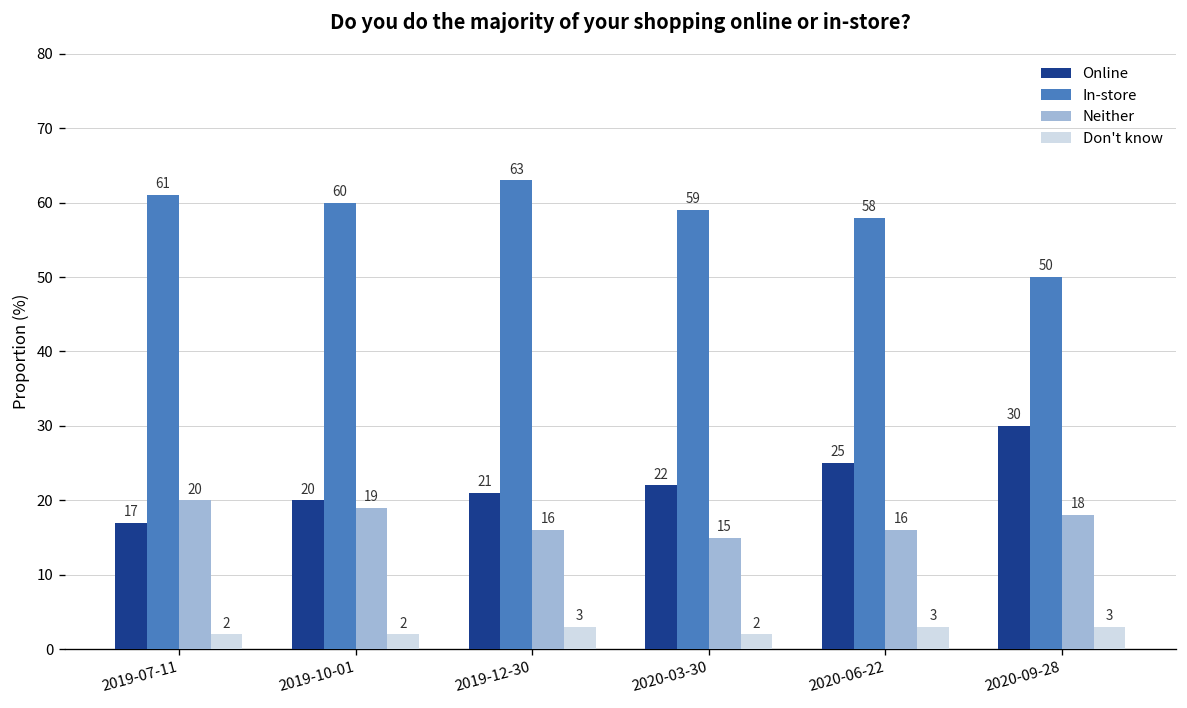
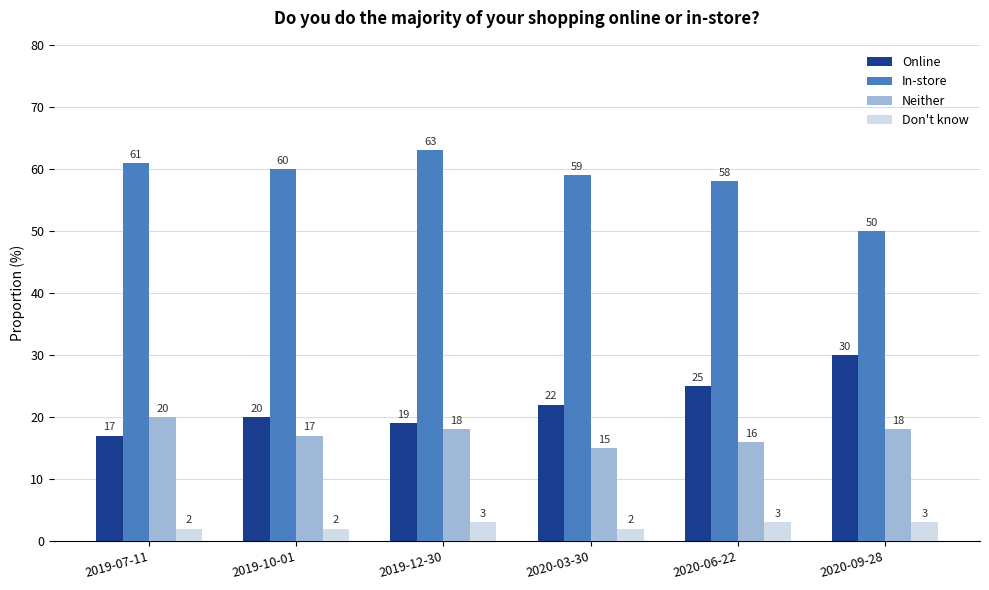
Neither, 2019-10-01: 19 -> 17
Online, 2019-12-30: 21 -> 19
Neither, 2019-12-30: 16 -> 18
